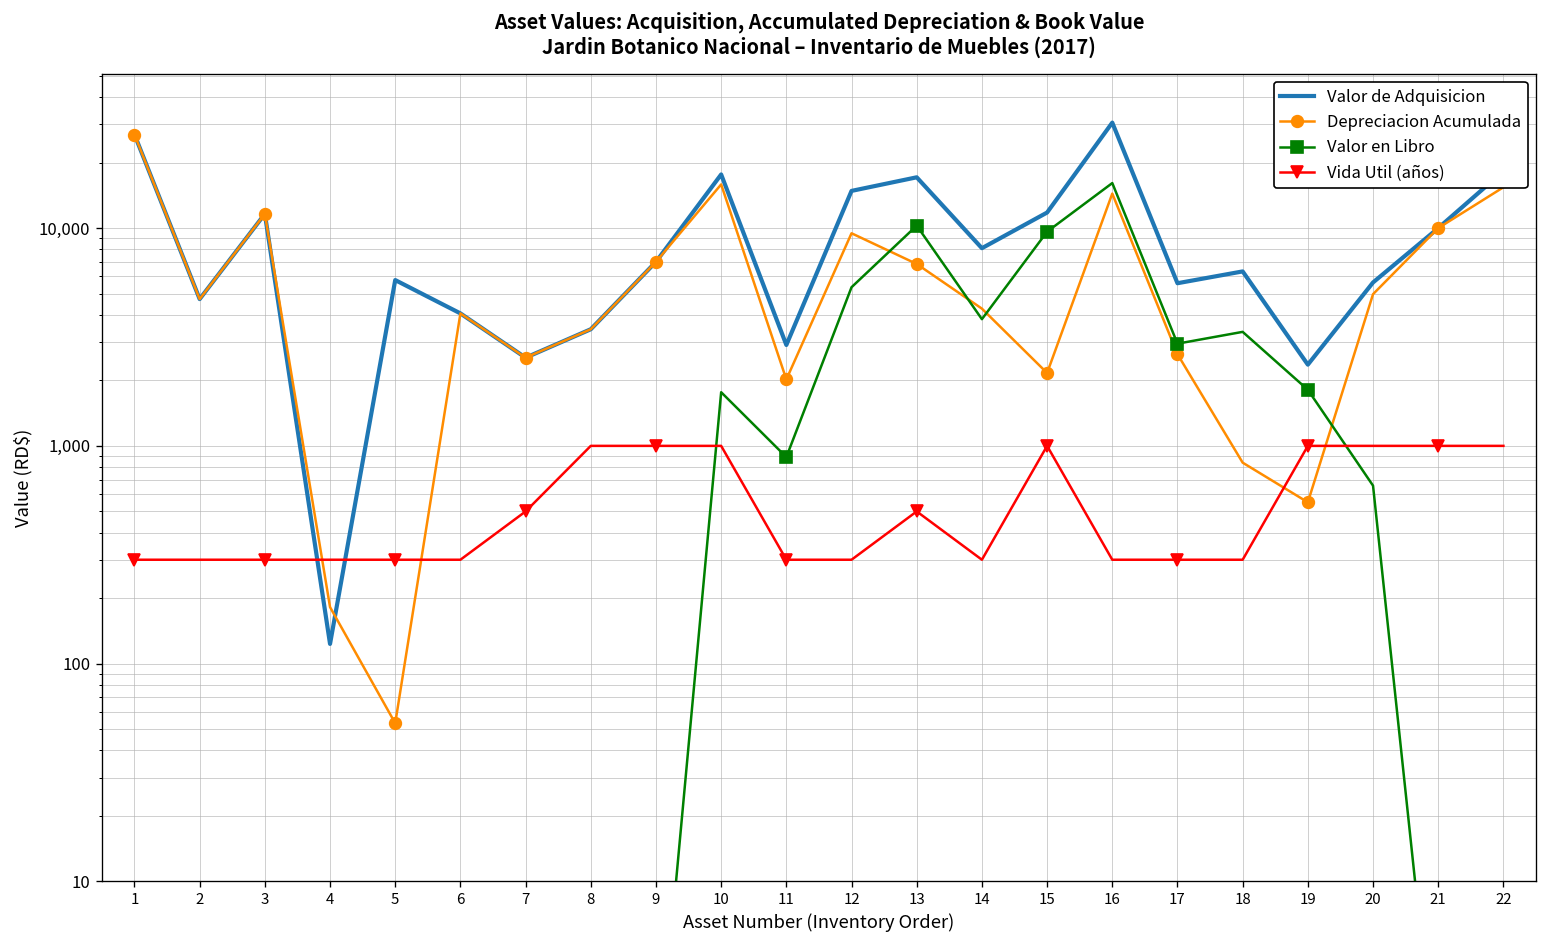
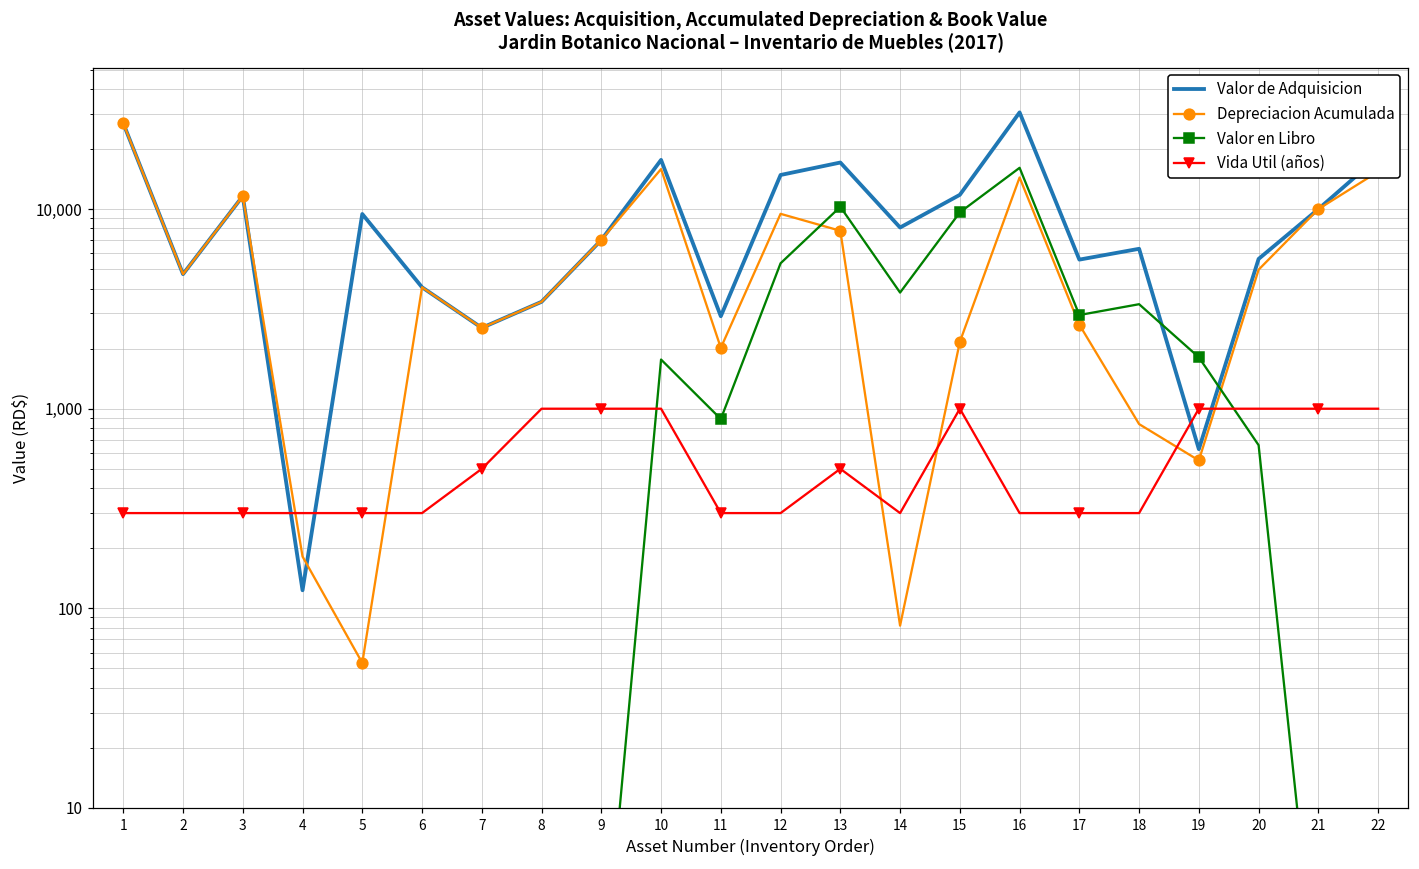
Valor de Adquisicion, 5: 5,800 -> 9,000
Depreciacion Acumulada, 13: 6,800 -> 7,800
Depreciacion Acumulada, 14: 4,300 -> 80
Valor de Adquisicion, 19: 2,400 -> 630
